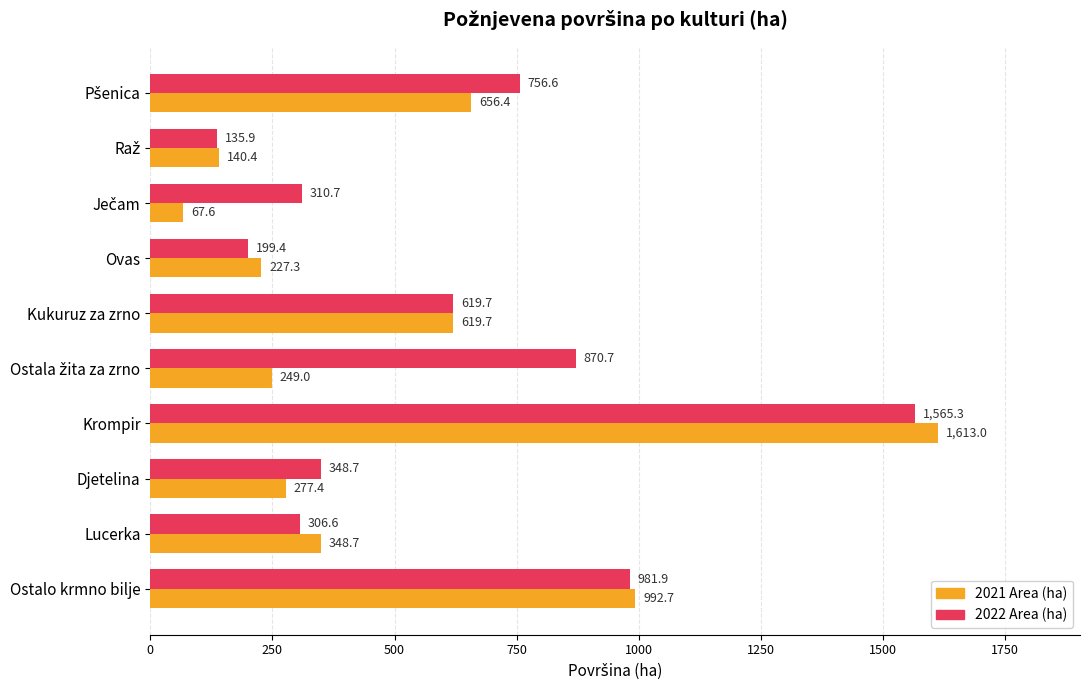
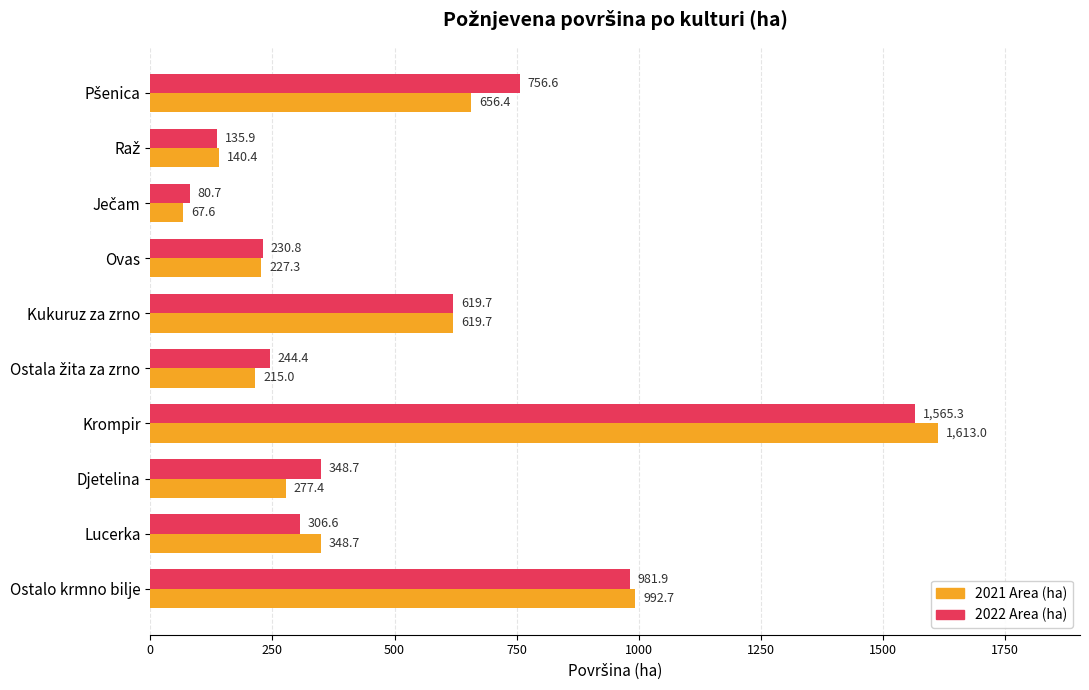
2022 Area (ha), Ječam: 310.7 -> 80.7
2022 Area (ha), Ovas: 199.4 -> 230.8
2022 Area (ha), Ostala žita za zrno: 870.7 -> 244.4
2021 Area (ha), Ostala žita za zrno: 249.0 -> 215.0
